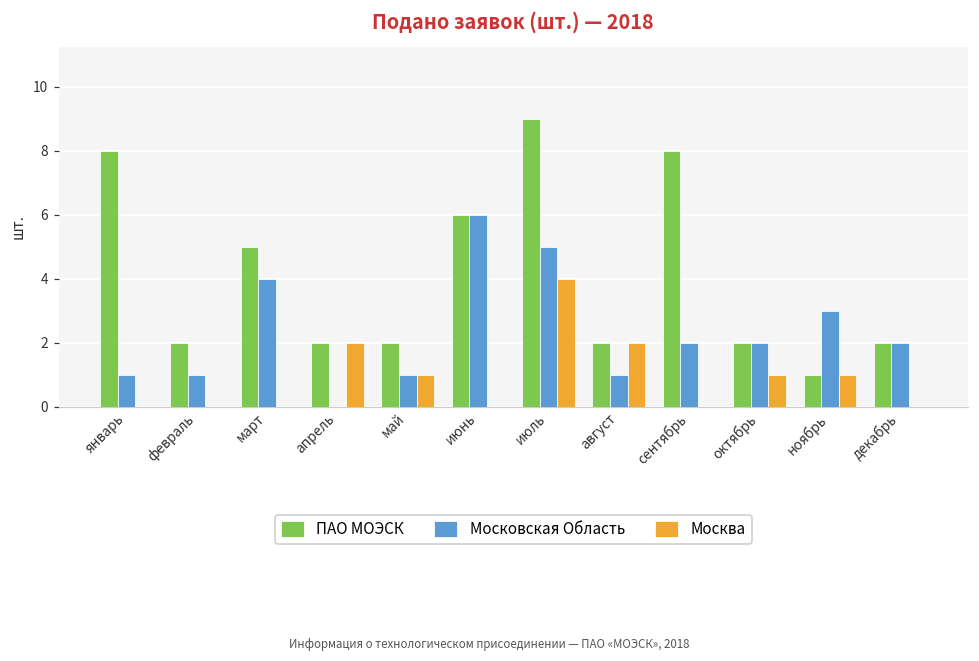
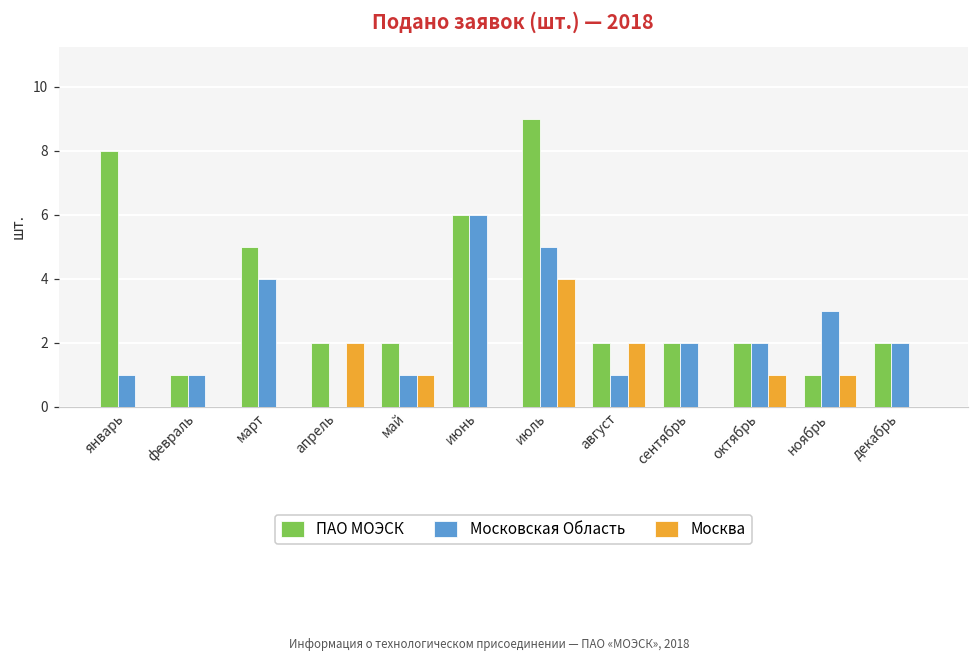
ПАО МОЭСК, февраль: 2 -> 1
ПАО МОЭСК, сентябрь: 8 -> 2
